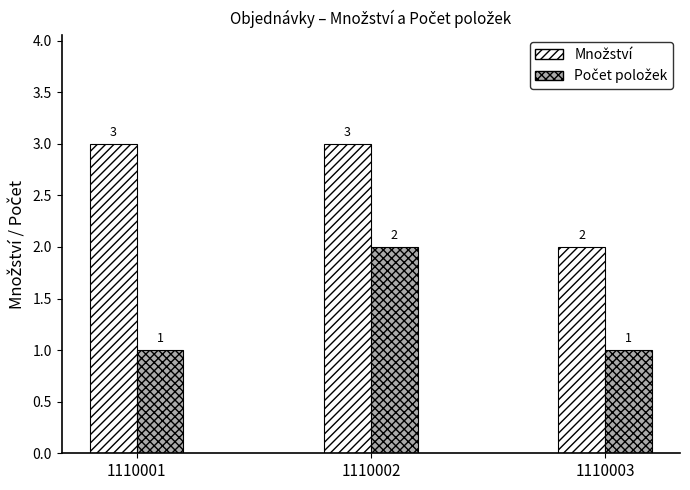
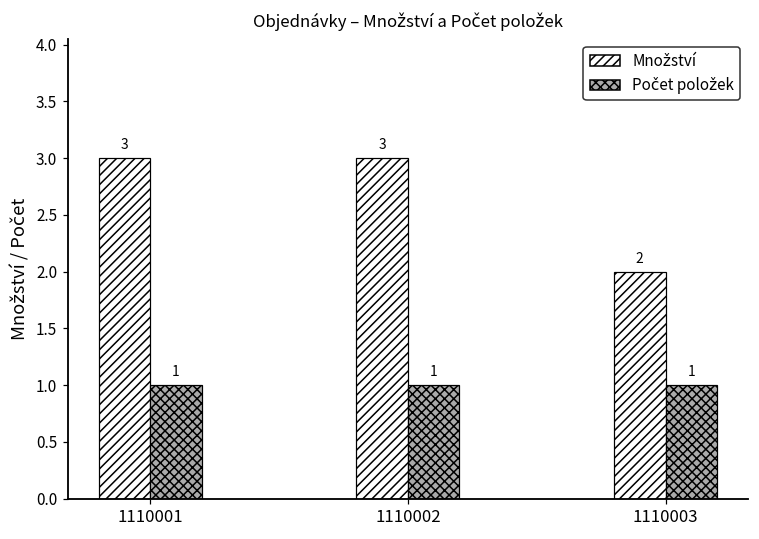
Počet položek, 1110002: 2 -> 1
